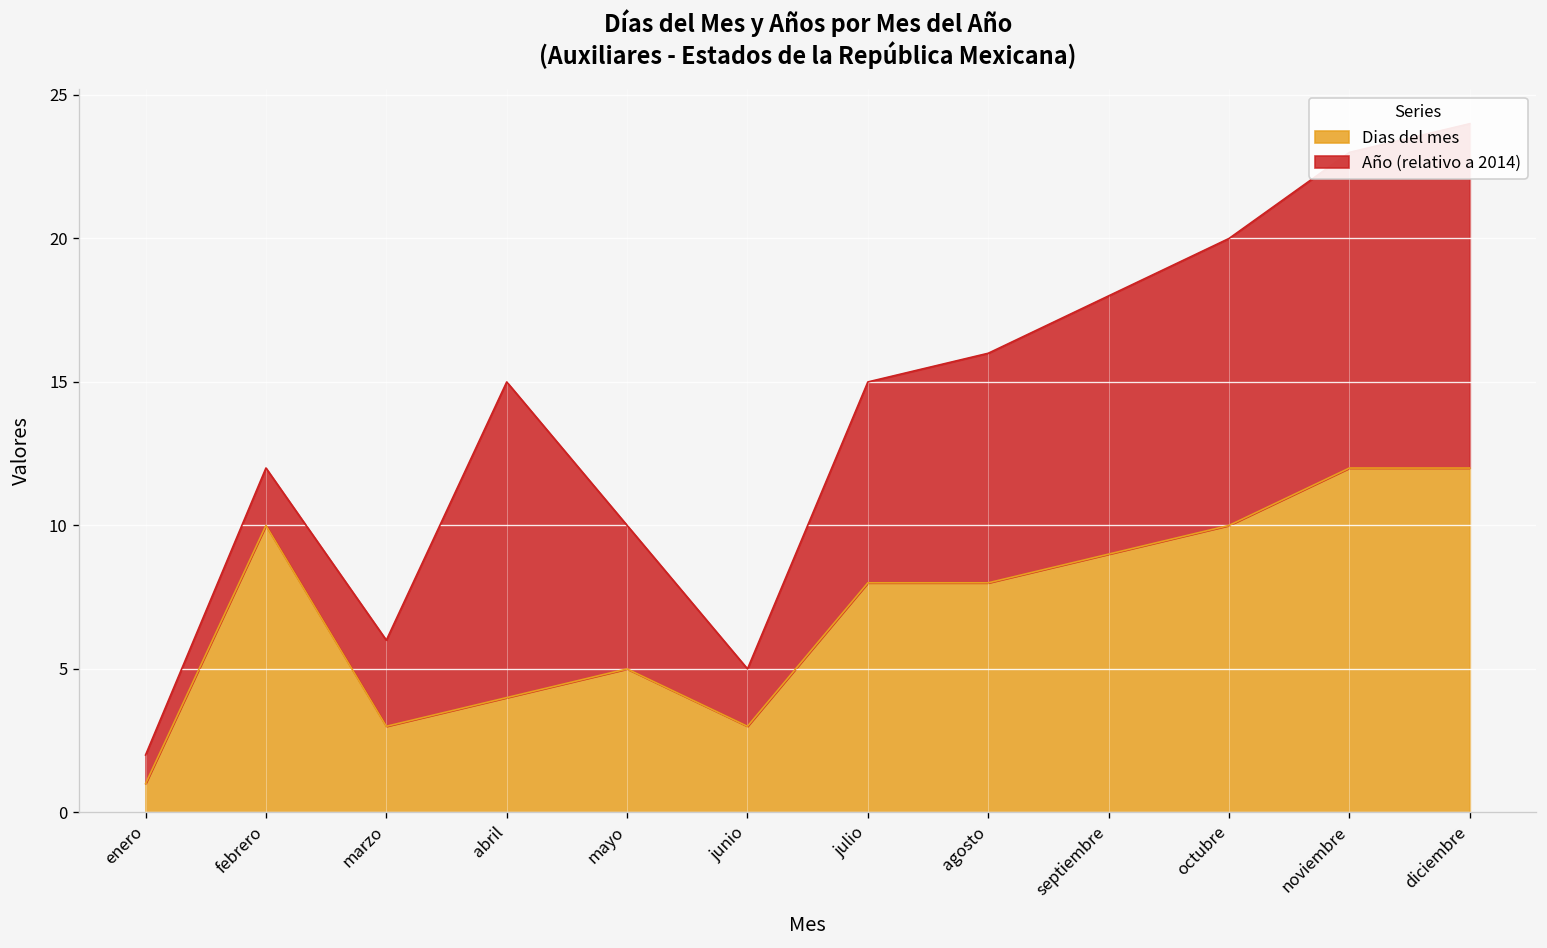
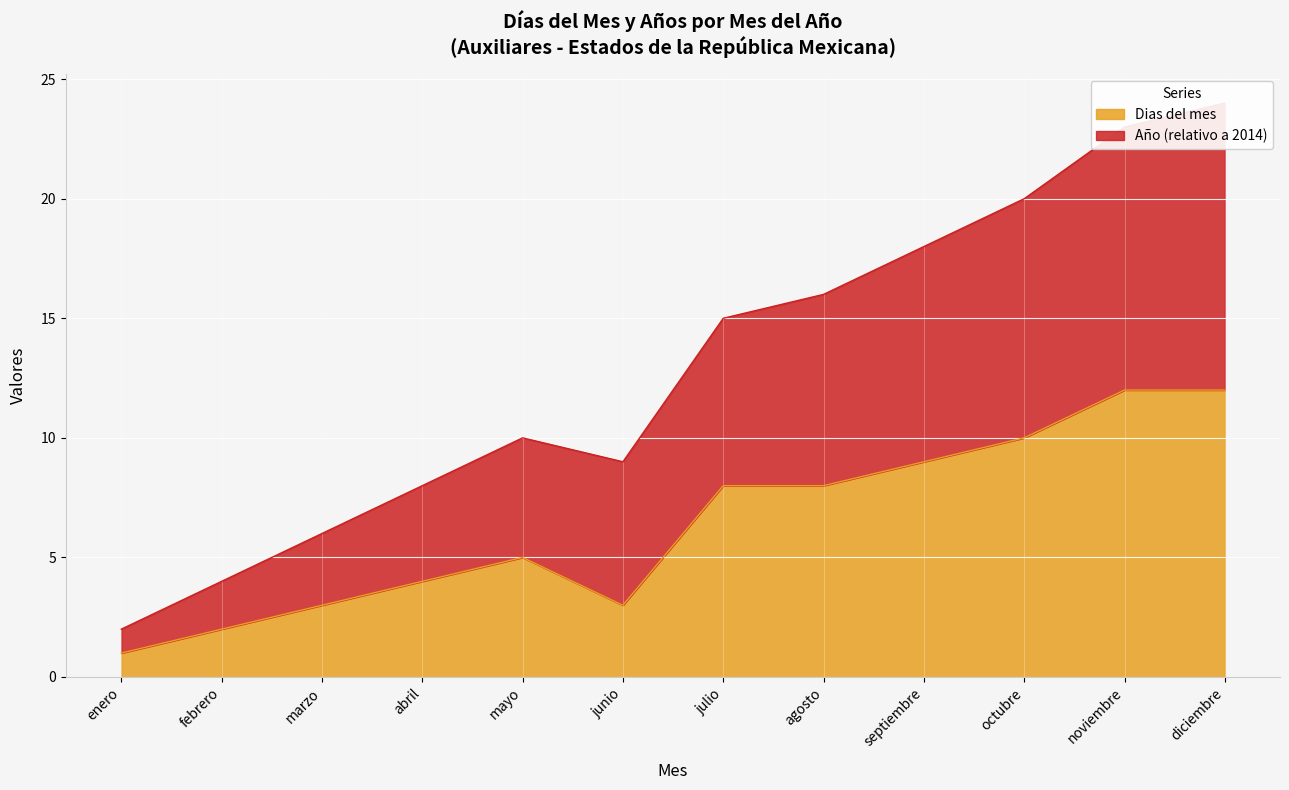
Dias del mes, febrero: 10 -> 2
Año (relativo a 2014), abril: 11.0 -> 4.0
Año (relativo a 2014), junio: 2.0 -> 6.0
